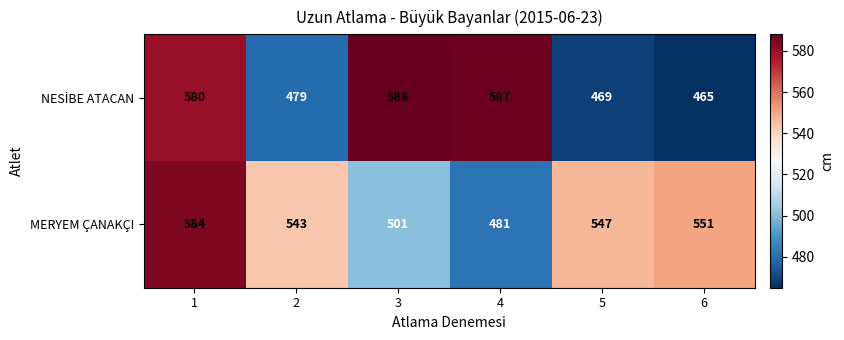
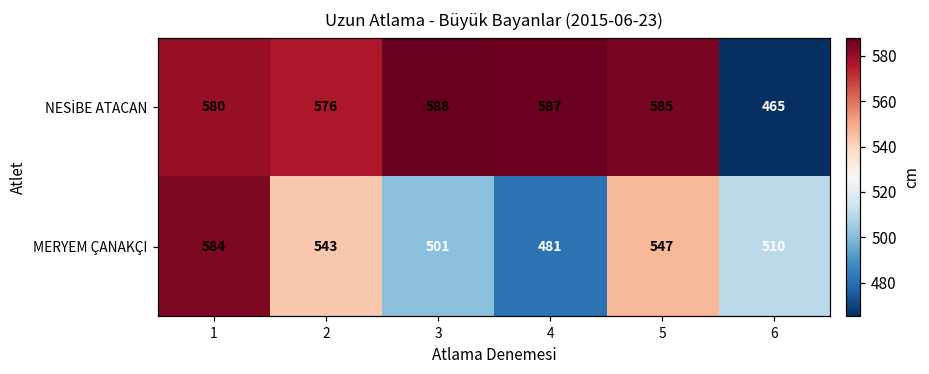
NESİBE ATACAN, 2: 479 -> 576
NESİBE ATACAN, 5: 469 -> 585
MERYEM ÇANAKÇI, 6: 551 -> 510
